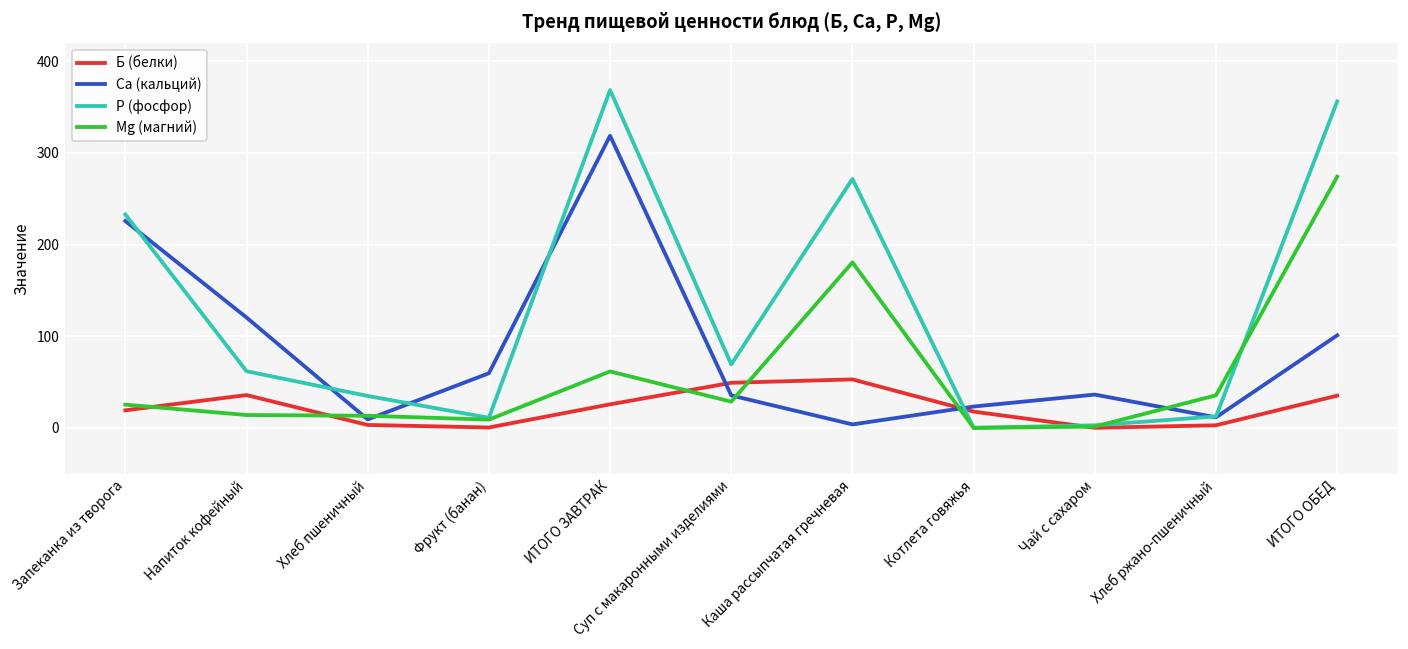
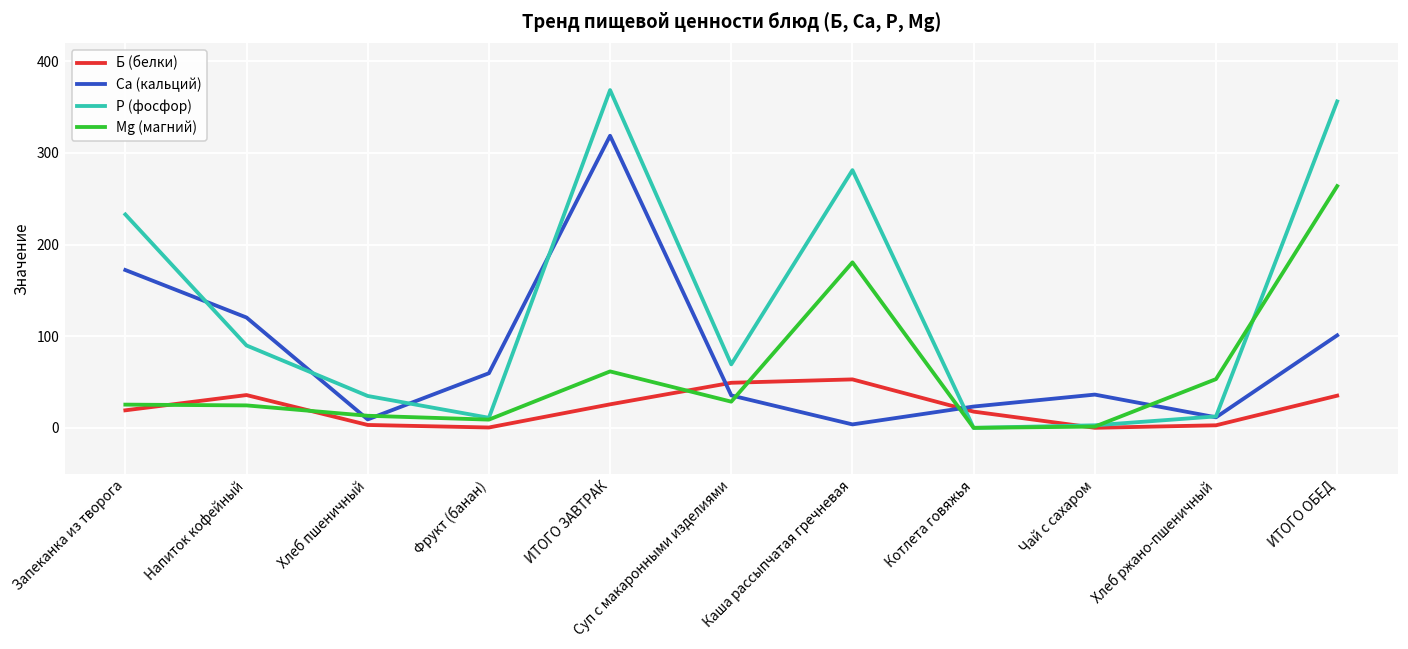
Са (кальций), Запеканка из творога: 230 -> 170
Р (фосфор), Напиток кофейный: 60 -> 90
Mg (магний), Напиток кофейный: 10 -> 20
Р (фосфор), Каша рассыпчатая гречневая: 270 -> 280
Mg (магний), Хлеб ржано-пшеничный: 40 -> 50
Mg (магний), ИТОГО ОБЕД: 270 -> 260
